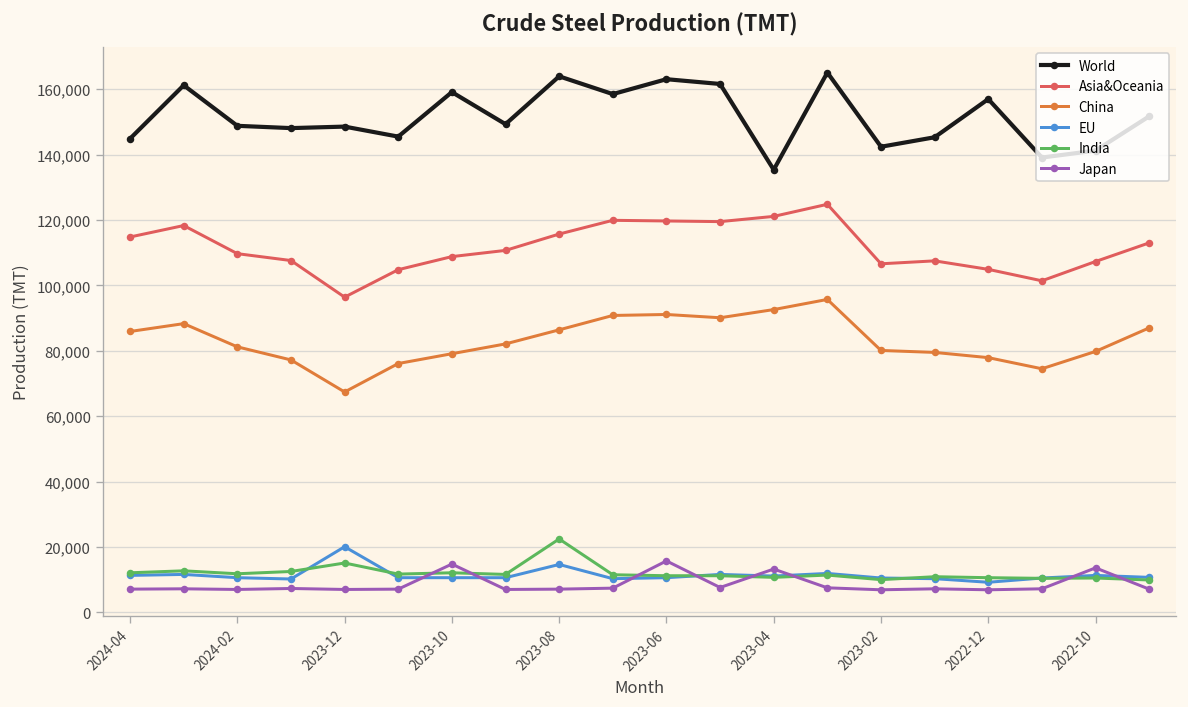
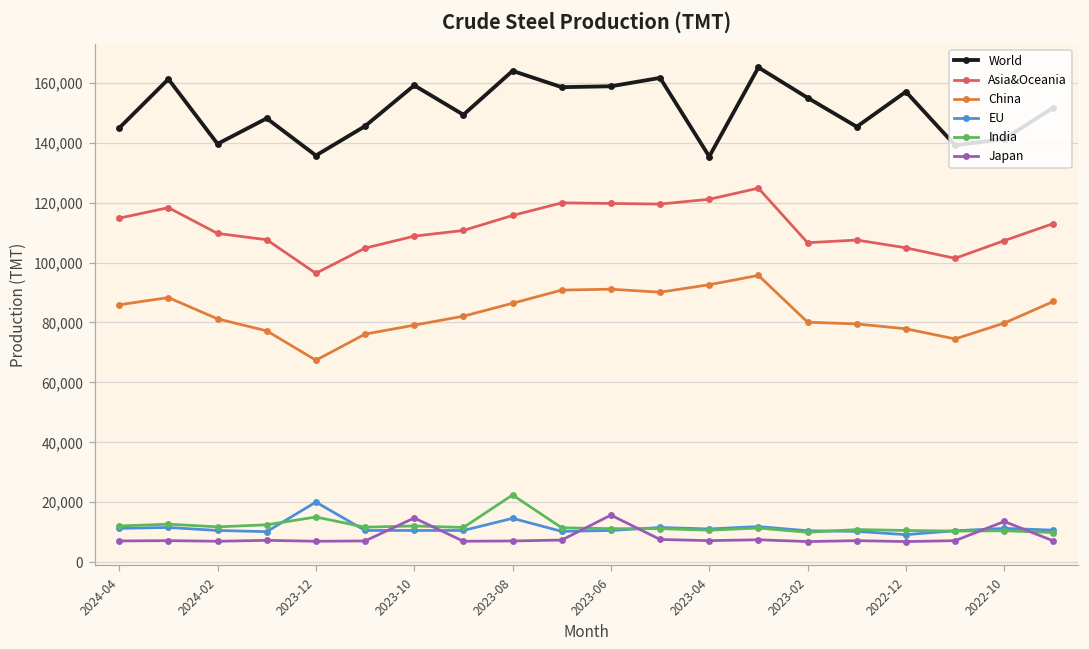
World, 2024-02: 149,000 -> 140,000
World, 2023-12: 149,000 -> 136,000
World, 2023-06: 163,000 -> 159,000
Japan, 2023-04: 13,000 -> 7,000
World, 2023-02: 142,000 -> 155,000
